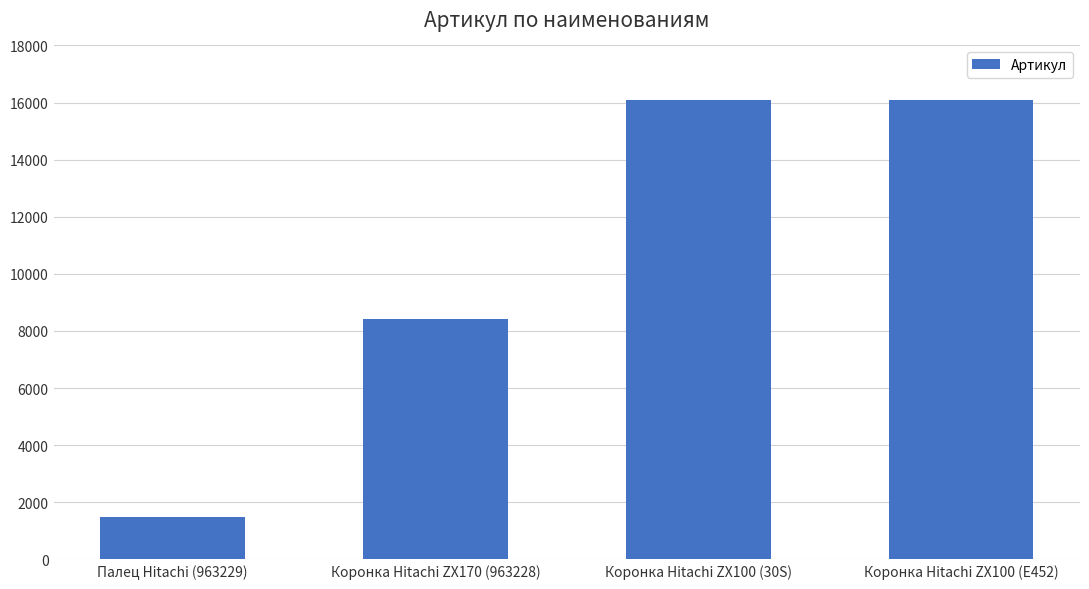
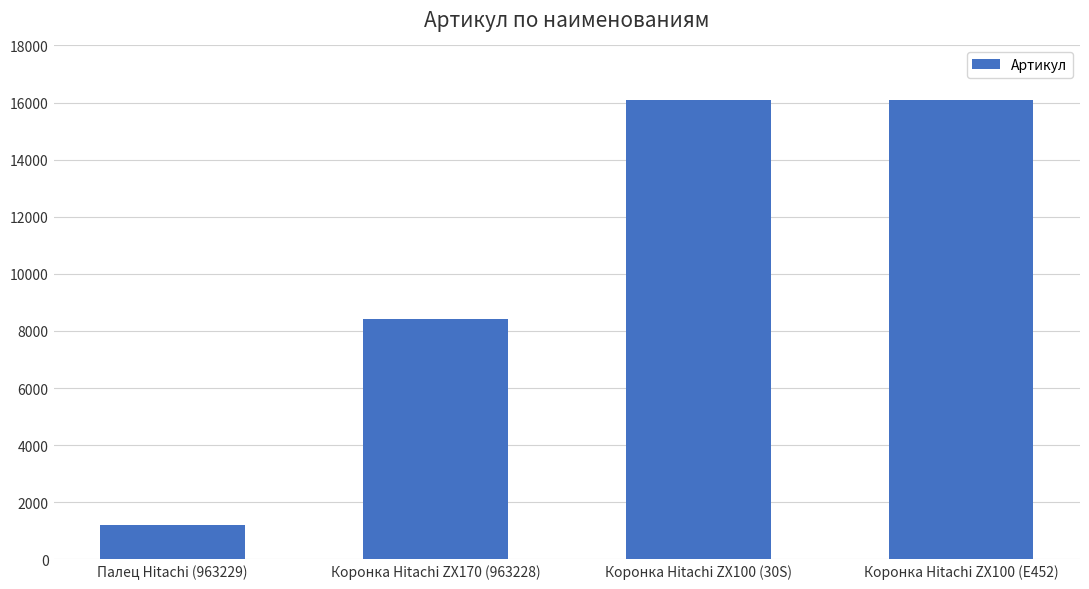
Палец Hitachi (963229): 1500 -> 1200
